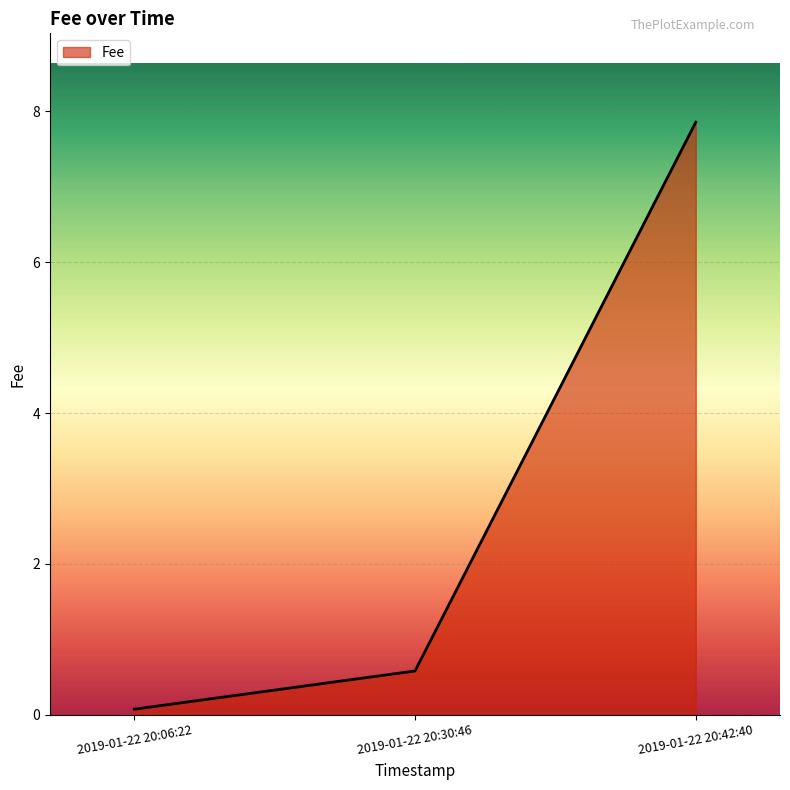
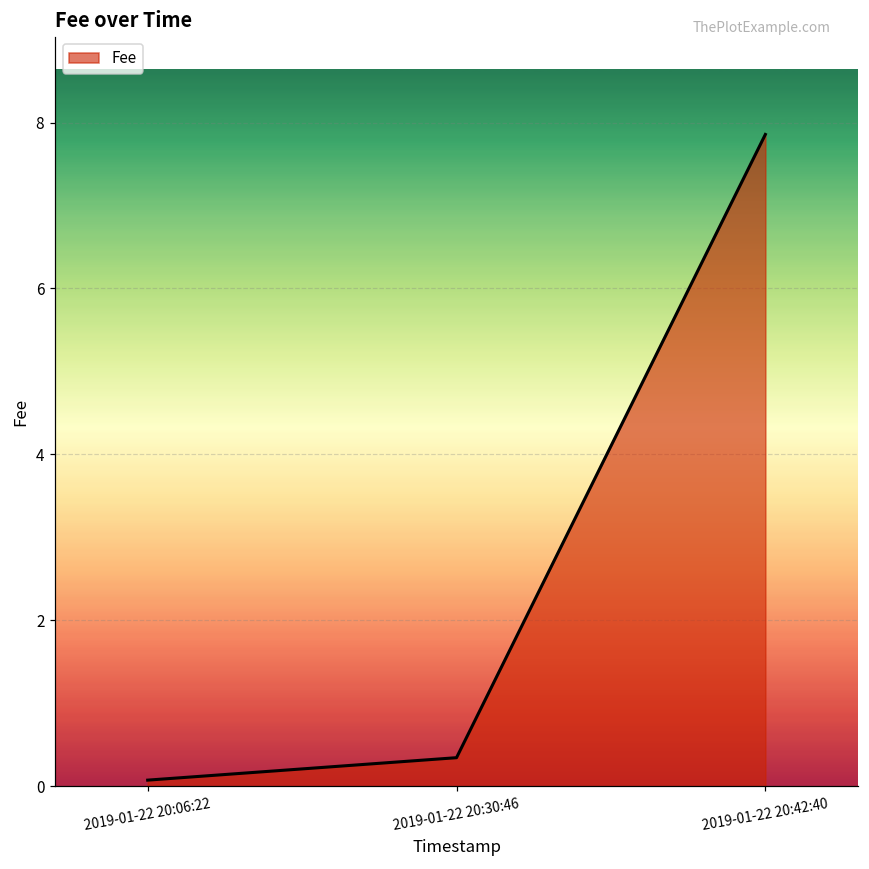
2019-01-22 20:30:46: 0.6 -> 0.3
